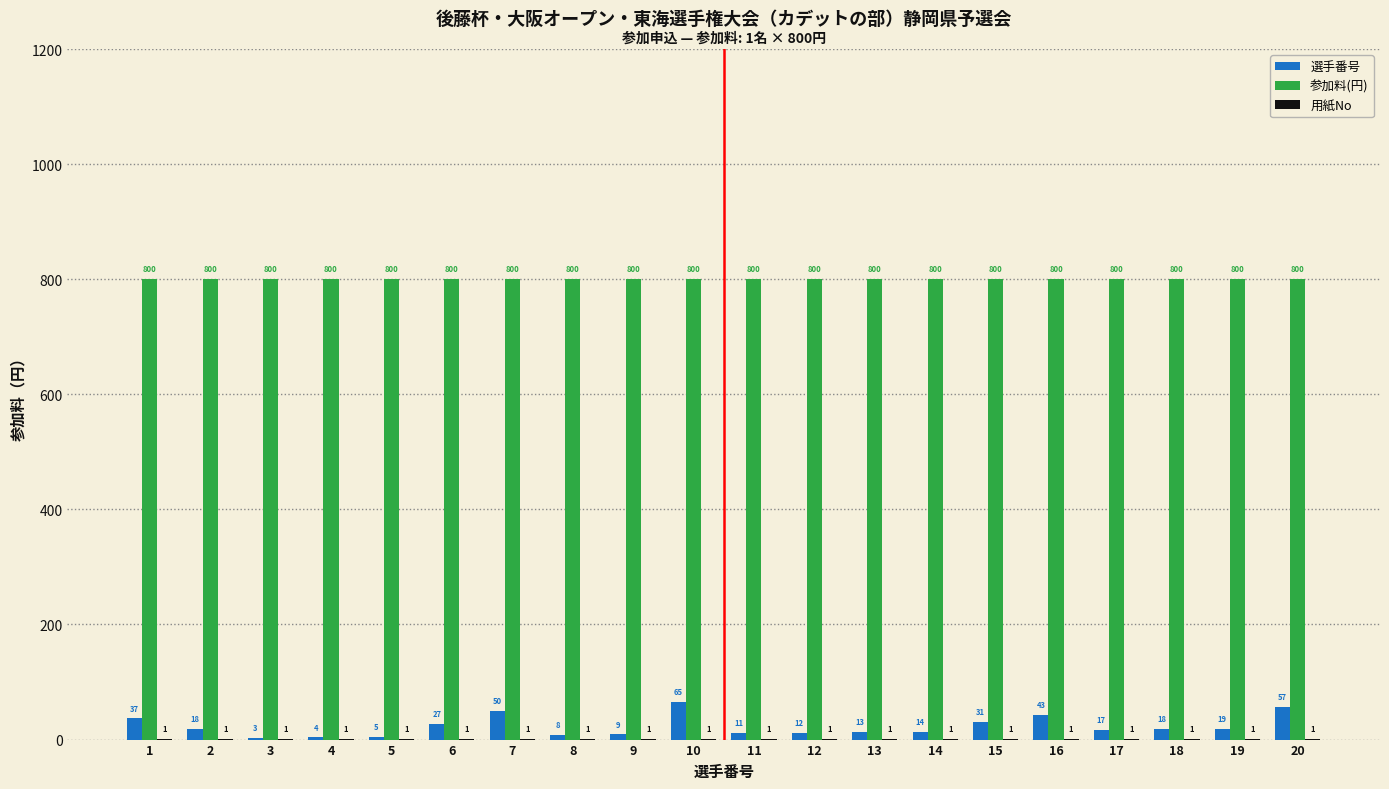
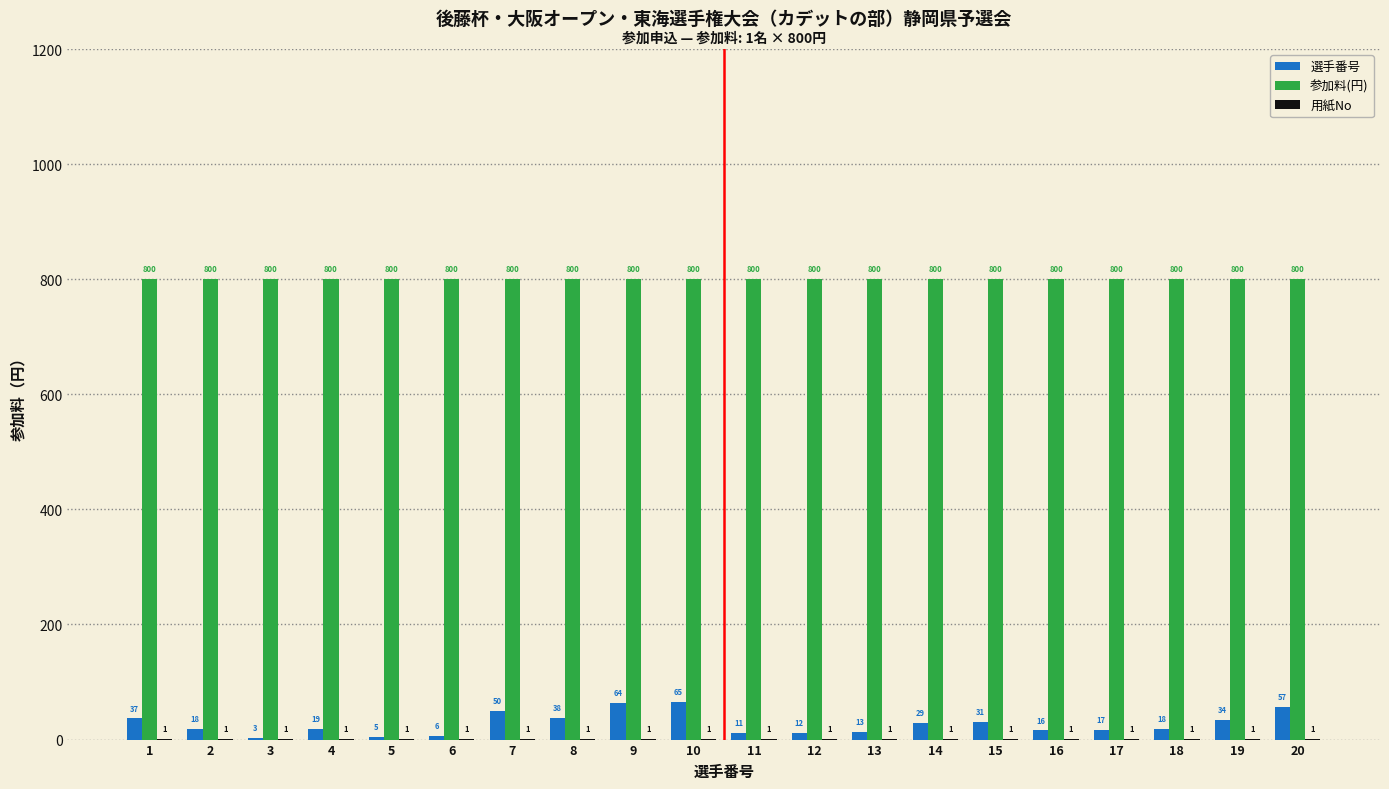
選手番号, 4: 4 -> 19
選手番号, 6: 27 -> 6
選手番号, 8: 8 -> 38
選手番号, 9: 9 -> 64
選手番号, 14: 14 -> 29
選手番号, 16: 43 -> 16
選手番号, 19: 19 -> 34
